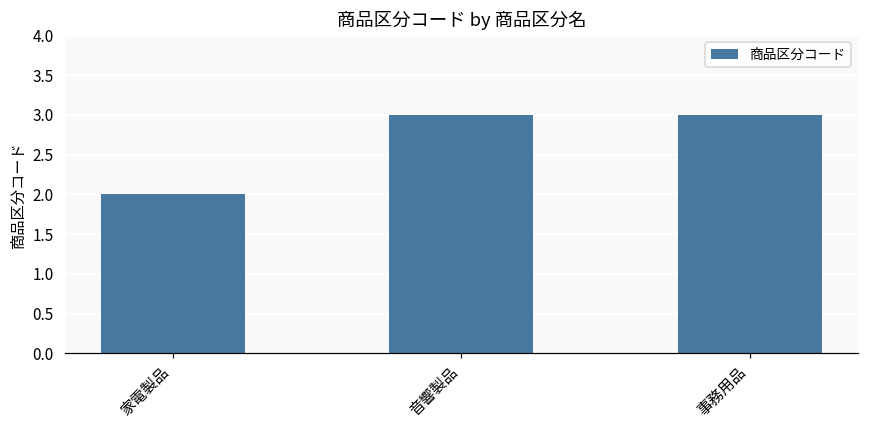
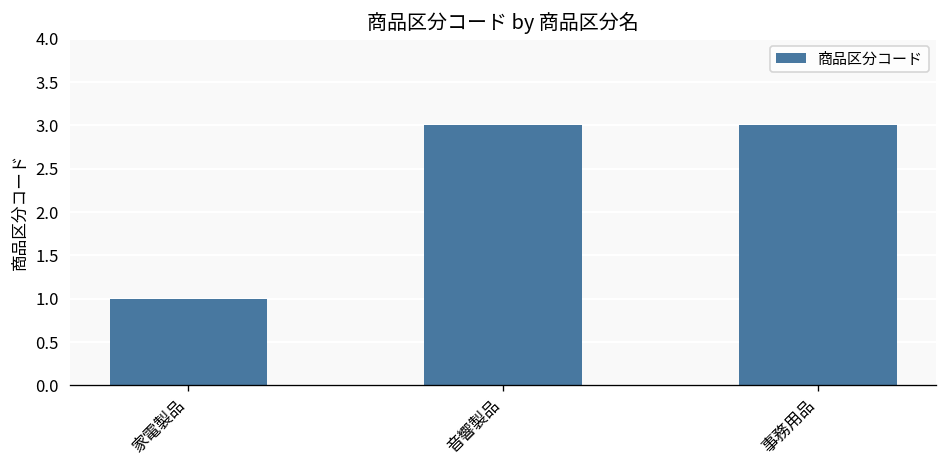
家電製品: 2 -> 1
